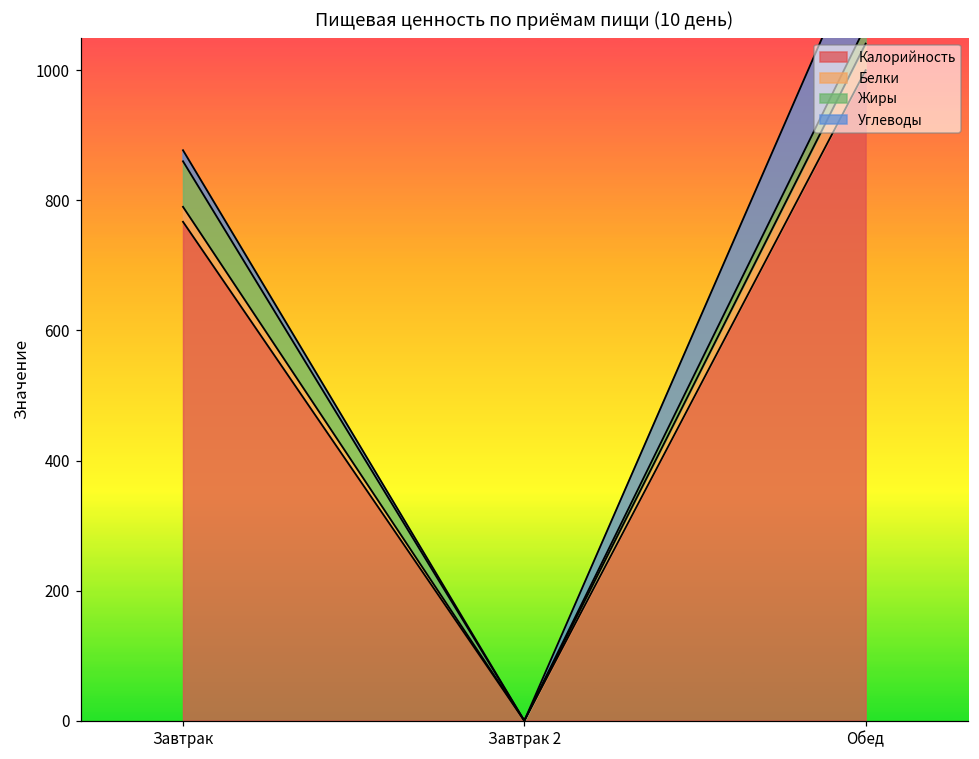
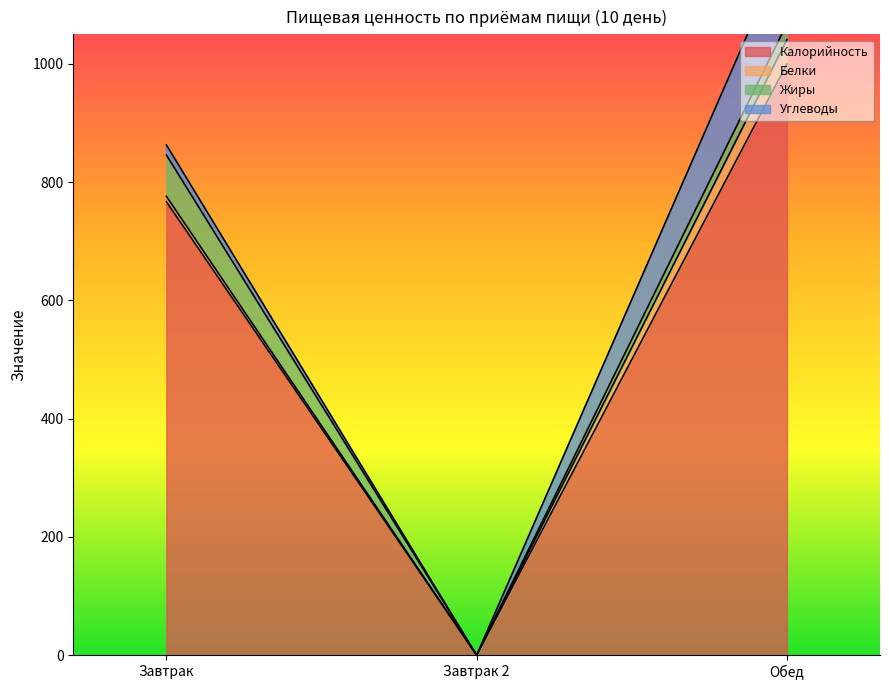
Белки, Завтрак: 20 -> 10
